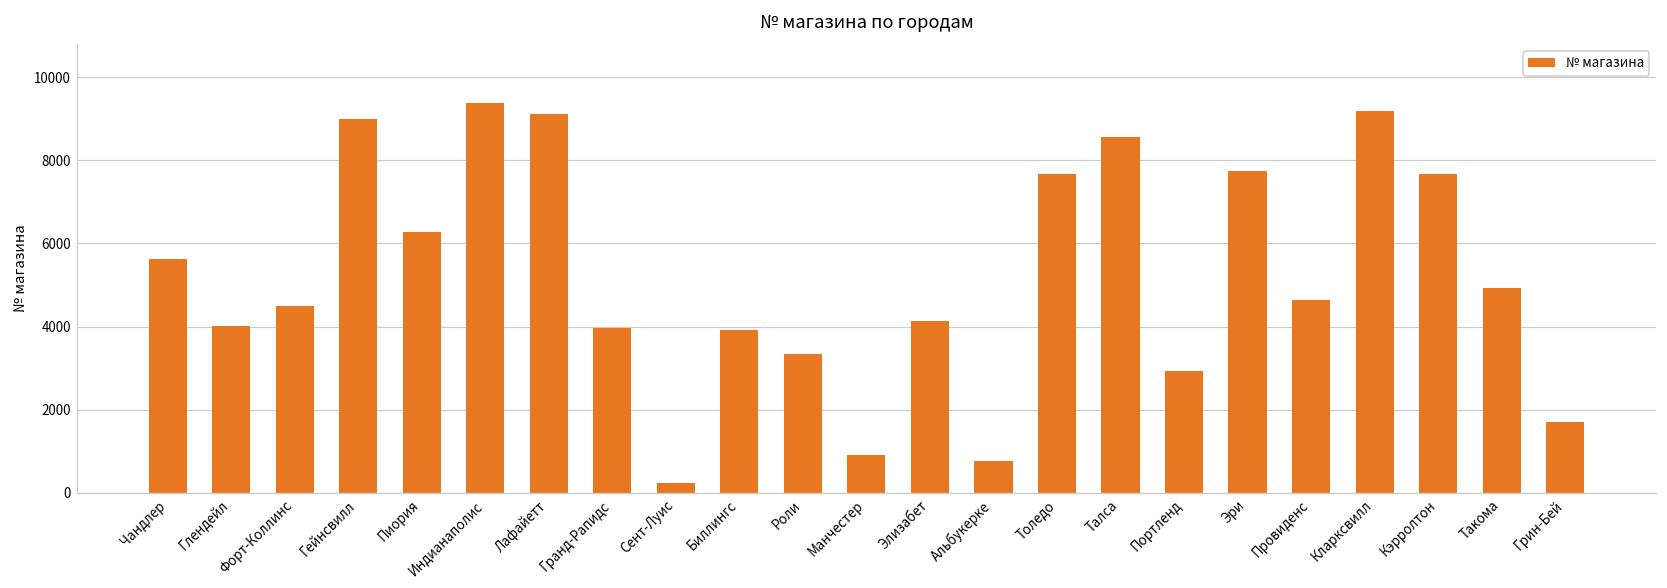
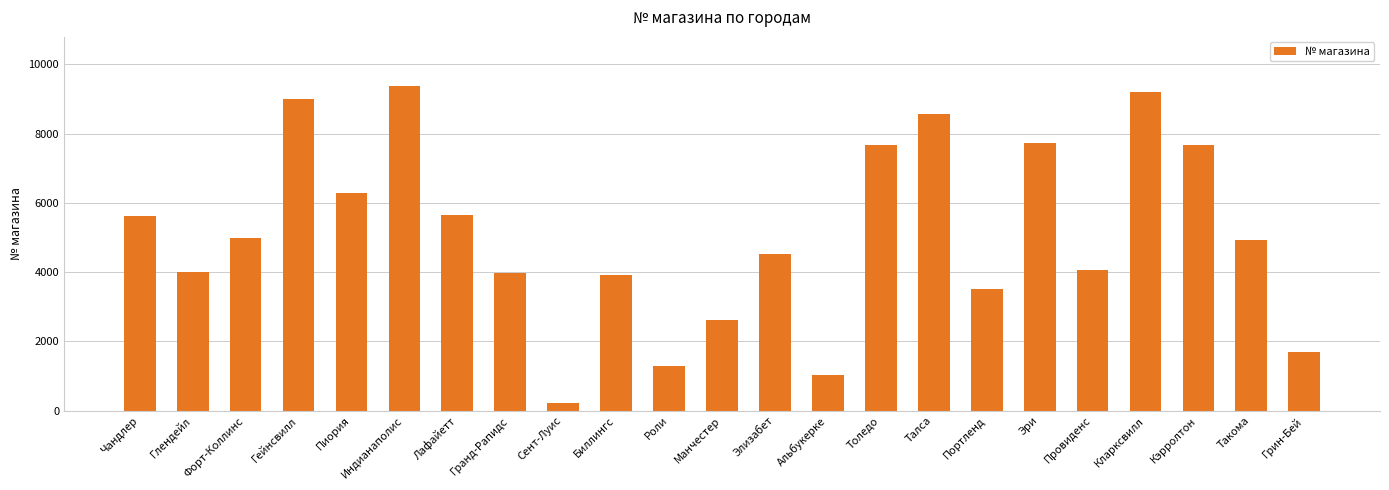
Форт-Коллинс: 4500 -> 5000
Лафайетт: 9100 -> 5700
Роли: 3300 -> 1300
Манчестер: 900 -> 2600
Элизабет: 4100 -> 4500
Альбукерке: 800 -> 1000
Портленд: 2900 -> 3500
Провиденс: 4600 -> 4100
